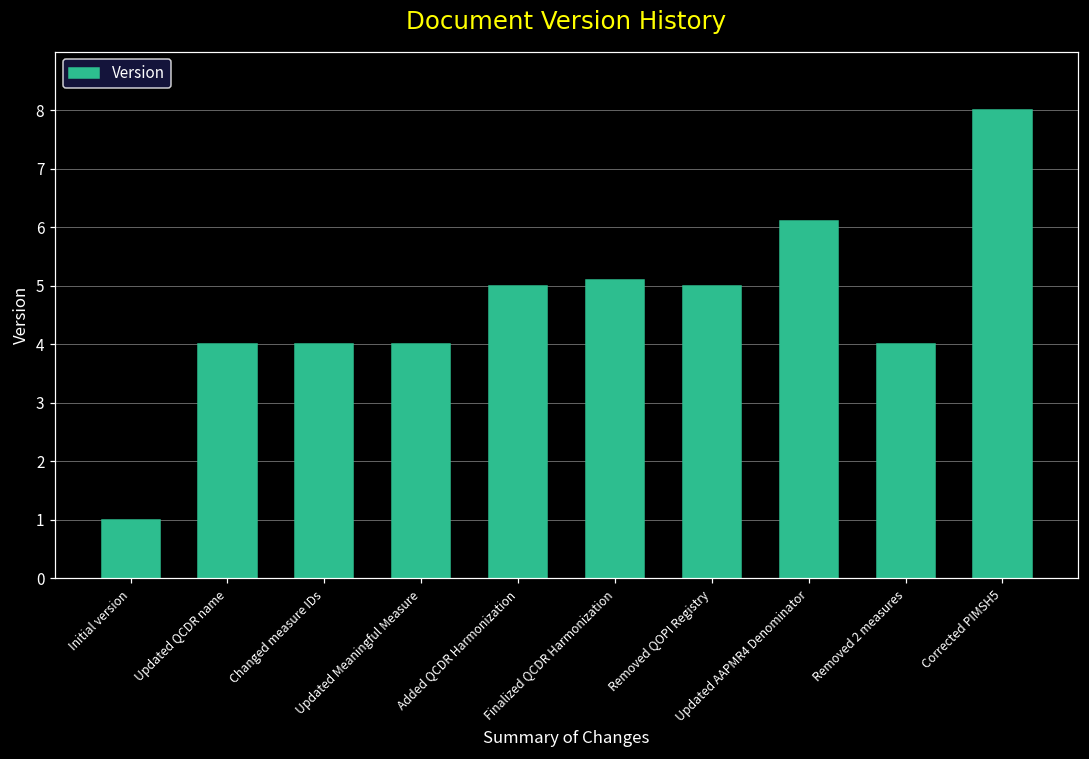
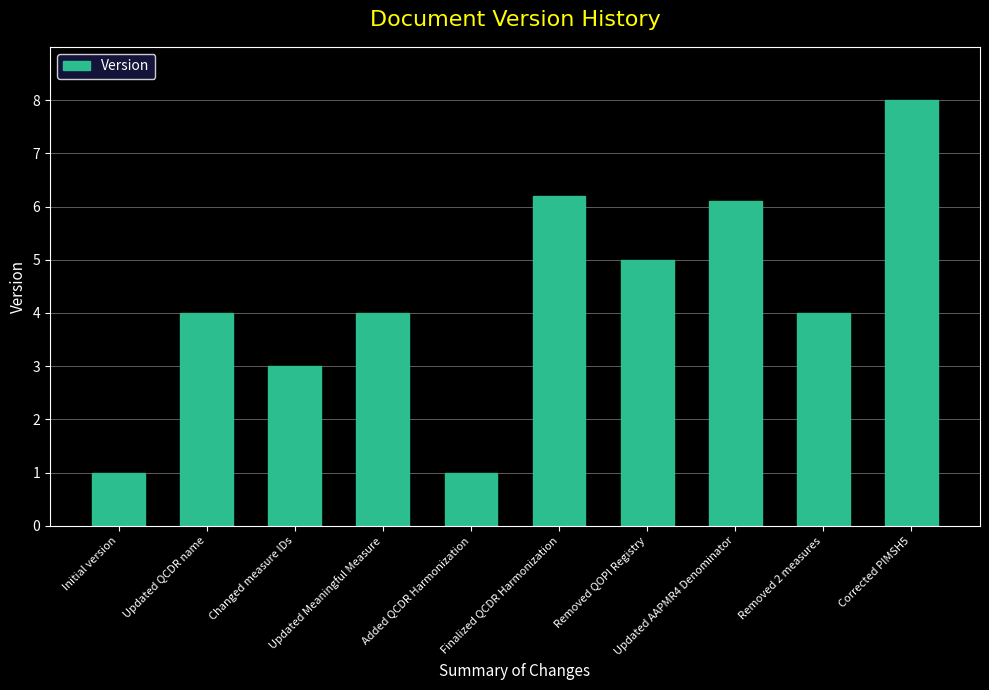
Changed measure IDs: 4 -> 3
Added QCDR Harmonization: 5 -> 1
Finalized QCDR Harmonization: 5.1 -> 6.2
